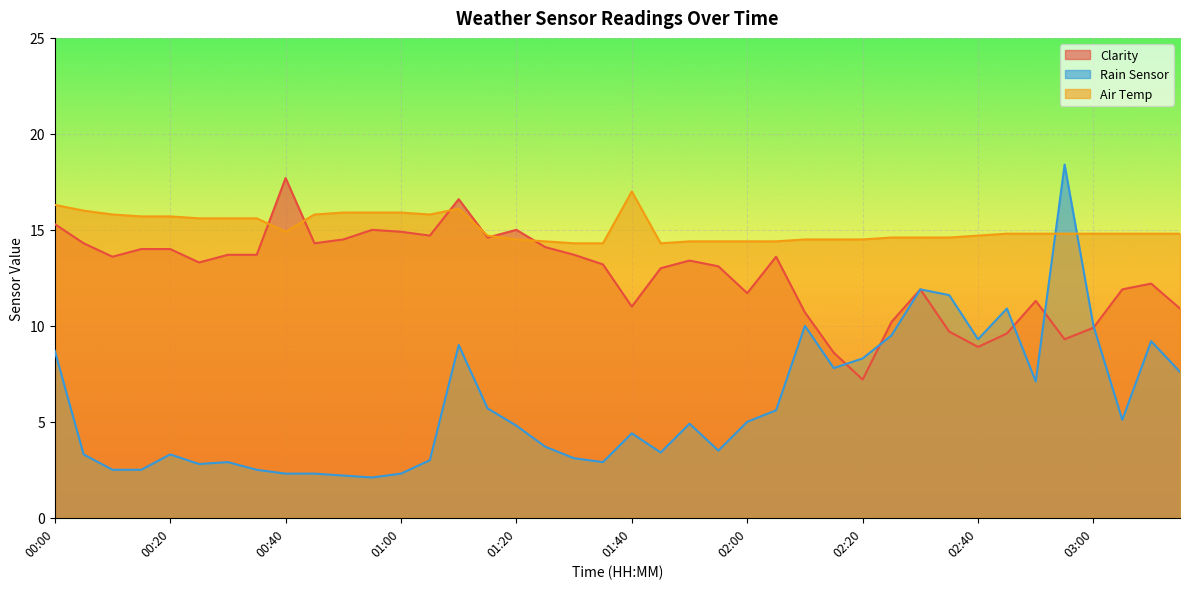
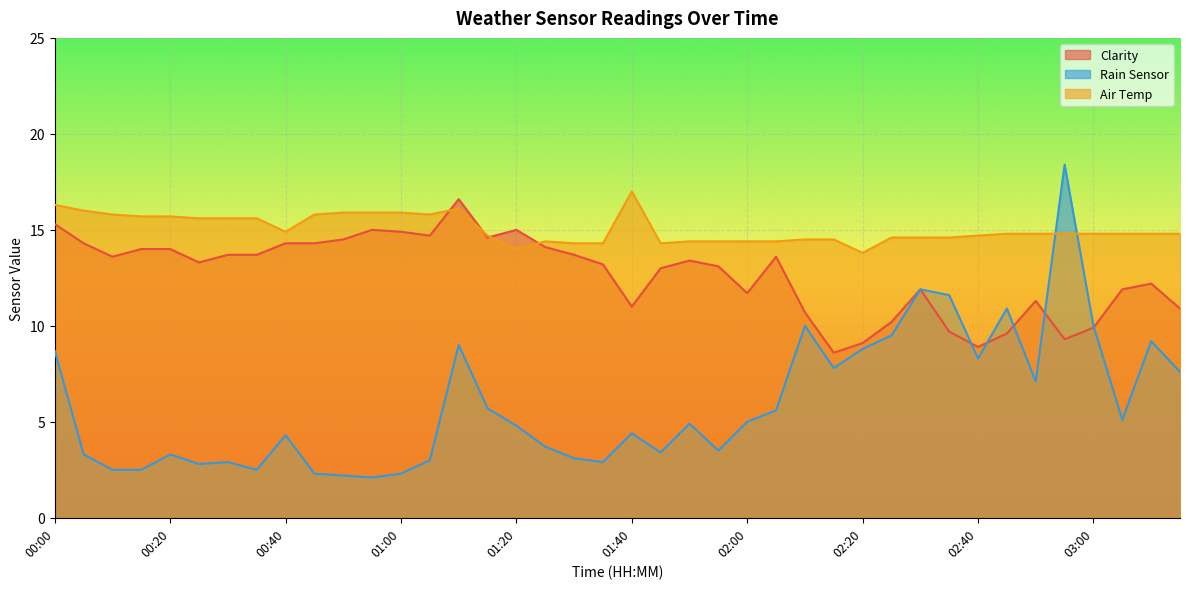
Clarity, 00:40: 17.7 -> 14.3
Rain Sensor, 00:40: 2.3 -> 4.3
Air Temp, 01:20: 14.5 -> 14.0
Clarity, 02:20: 7.2 -> 9.1
Rain Sensor, 02:20: 8.3 -> 8.8
Air Temp, 02:20: 14.5 -> 13.8
Rain Sensor, 02:40: 9.3 -> 8.3
